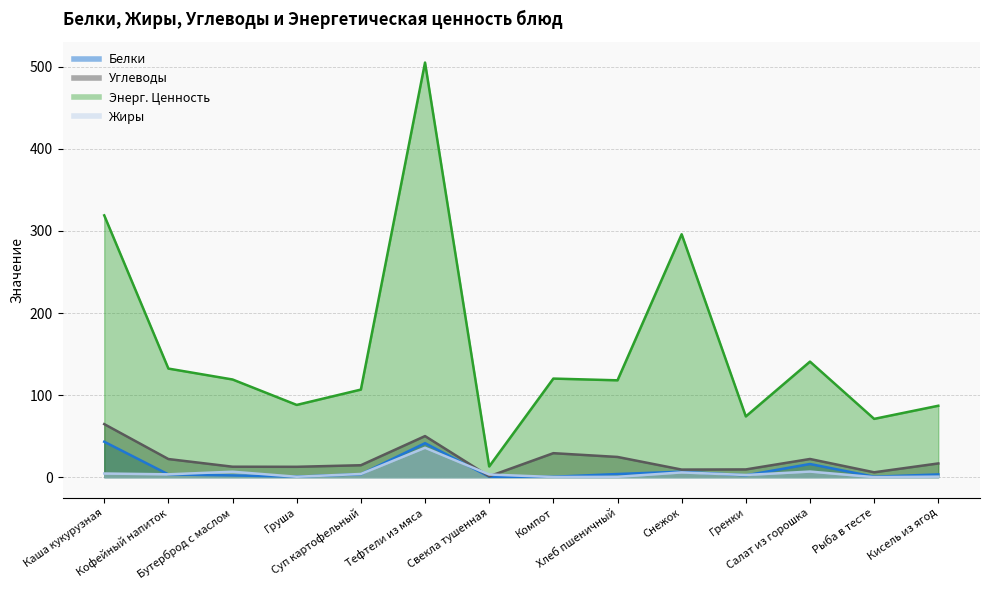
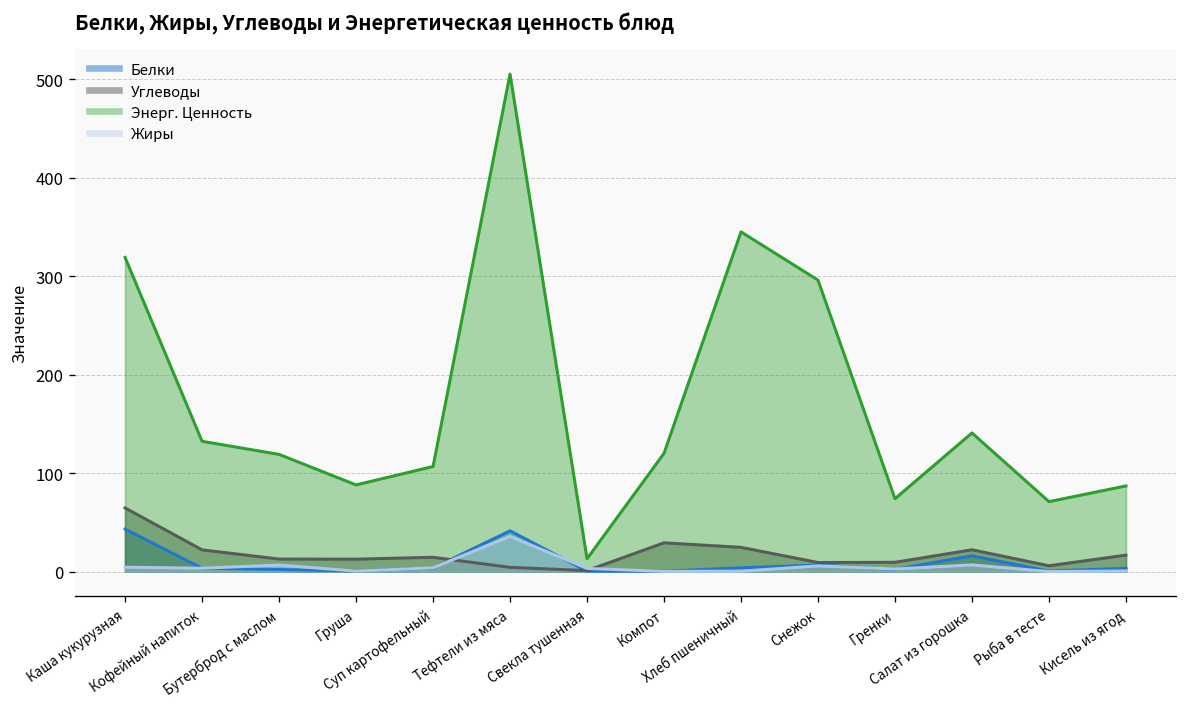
Углеводы, Тефтели из мяса: 50 -> 0
Энерг. Ценность, Хлеб пшеничный: 120 -> 350
